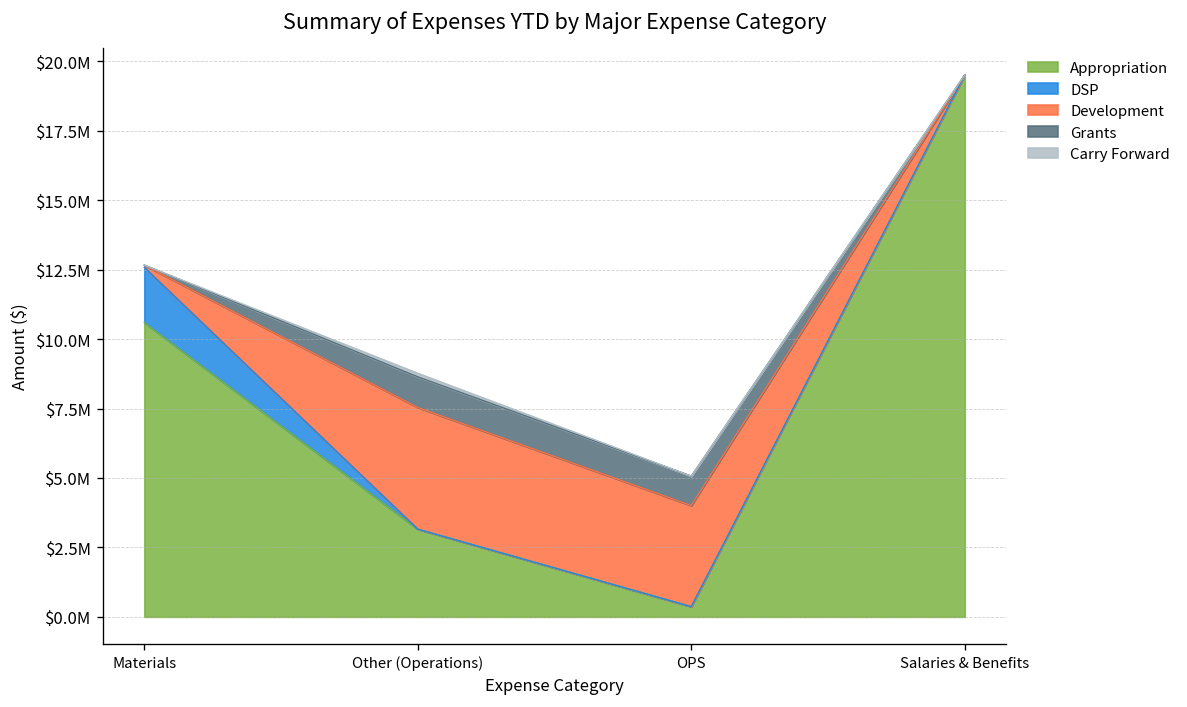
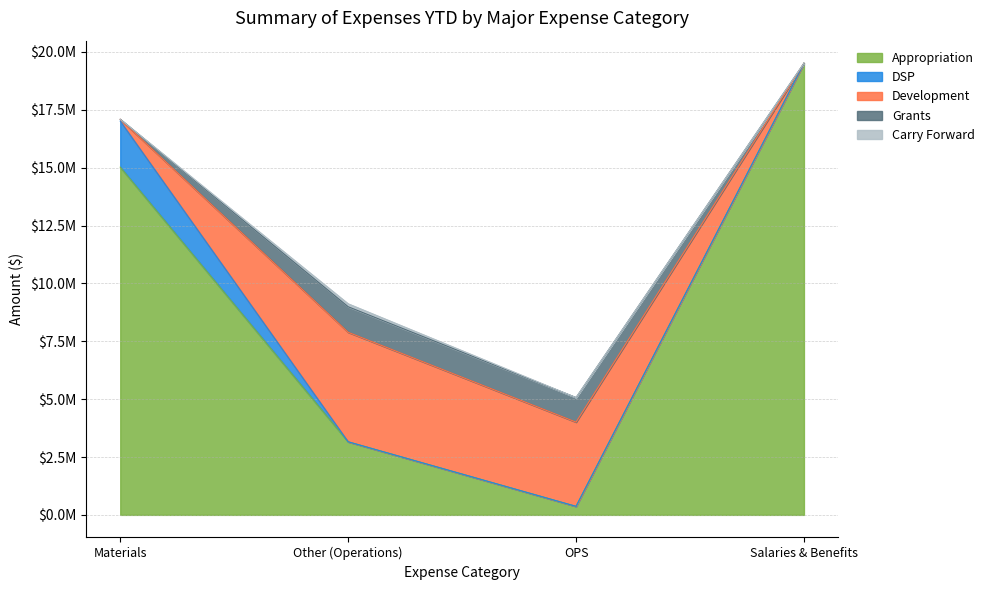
Appropriation, Materials: $10600000 -> $15000000
Development, Other (Operations): $4400000 -> $4700000
